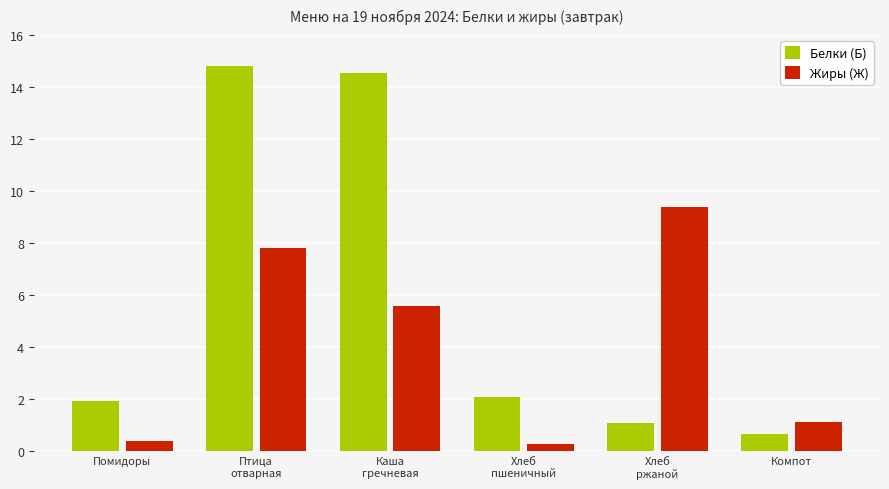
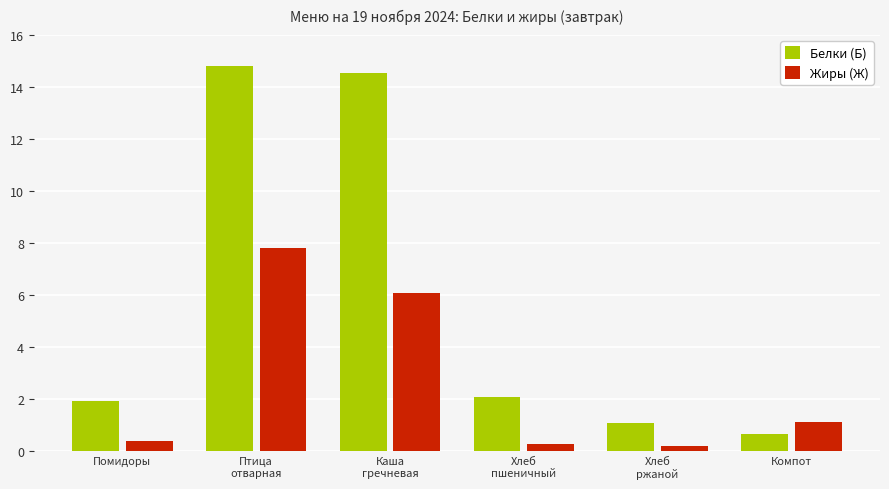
Жиры (Ж), Каша гречневая: 5.6 -> 6.1
Жиры (Ж), Хлеб ржаной: 9.4 -> 0.2
